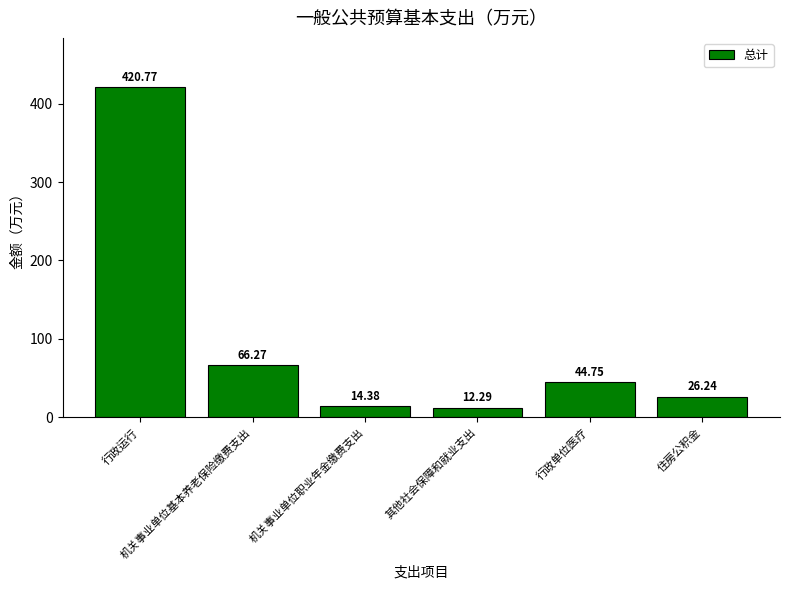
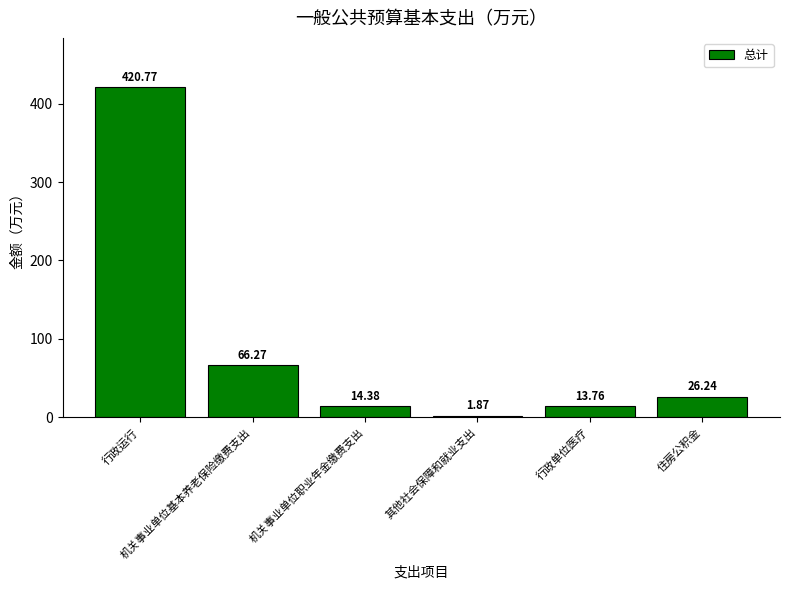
其他社会保障和就业支出: 12.29 -> 1.87
行政单位医疗: 44.75 -> 13.76
